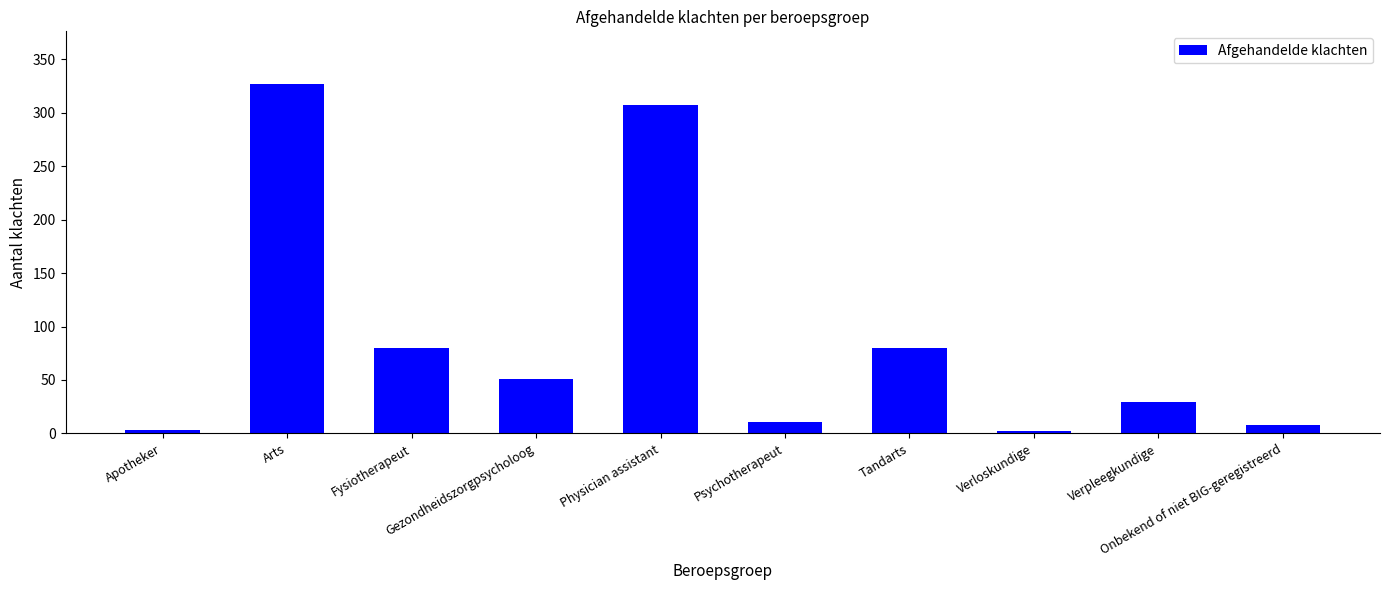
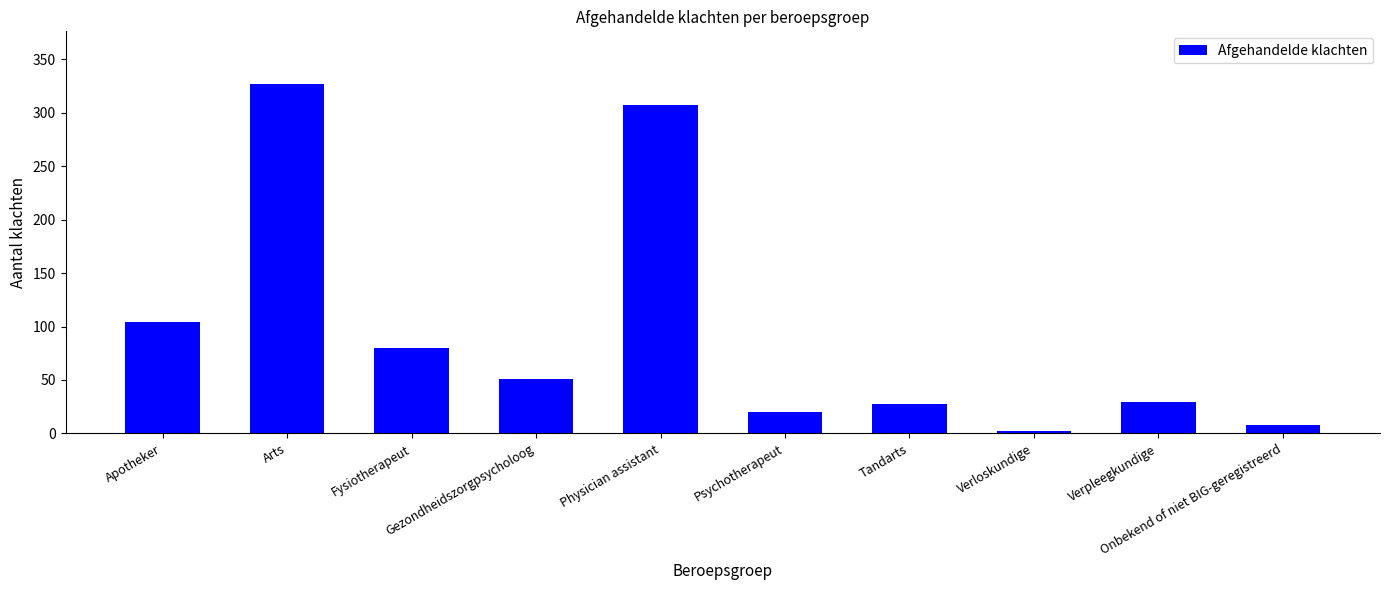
Apotheker: 3 -> 104
Psychotherapeut: 11 -> 20
Tandarts: 80 -> 28
